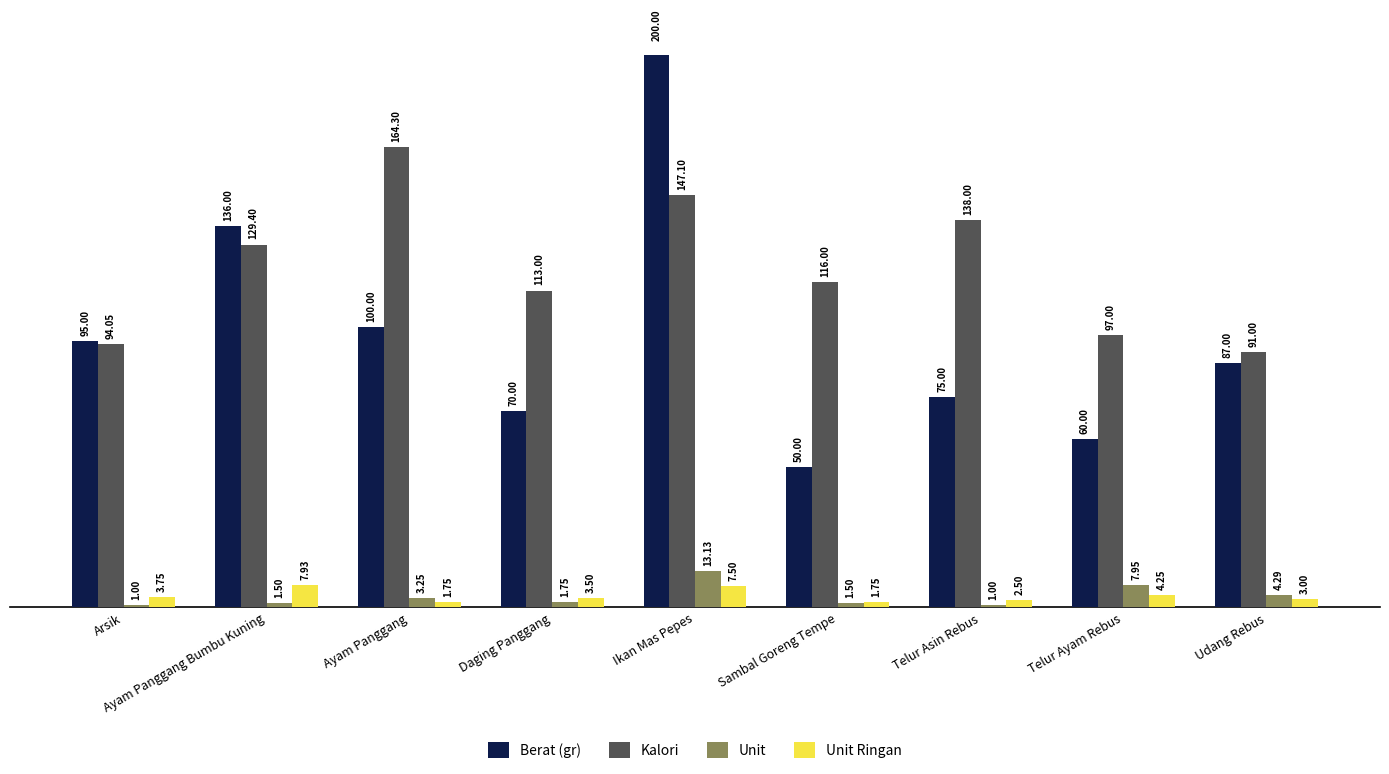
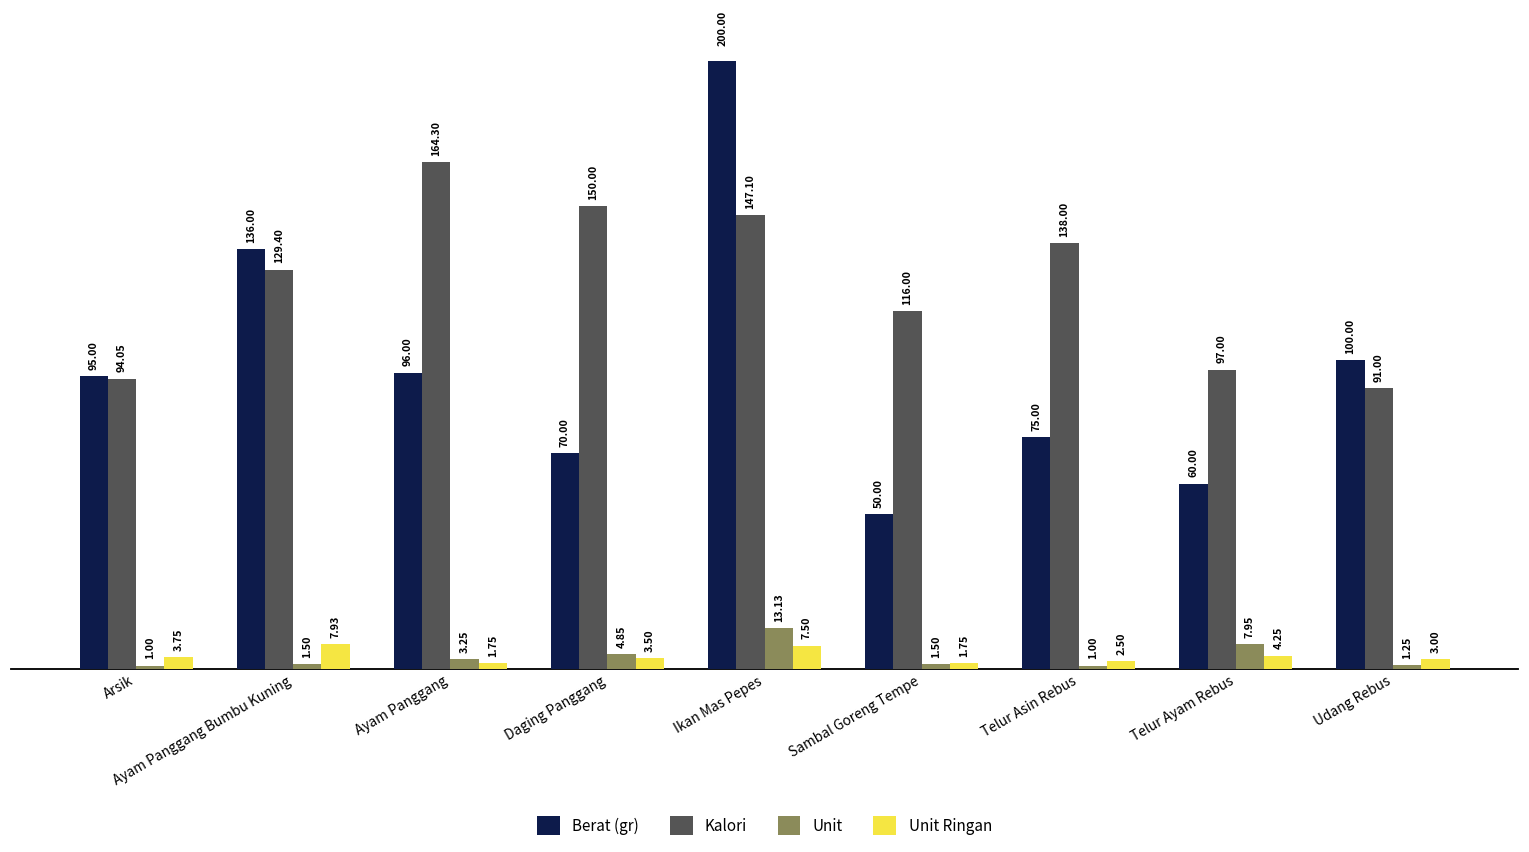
Berat (gr), Ayam Panggang: 100.00 -> 96.00
Kalori, Daging Panggang: 113.00 -> 150.00
Unit, Daging Panggang: 1.75 -> 4.85
Berat (gr), Udang Rebus: 87.00 -> 100.00
Unit, Udang Rebus: 4.29 -> 1.25
